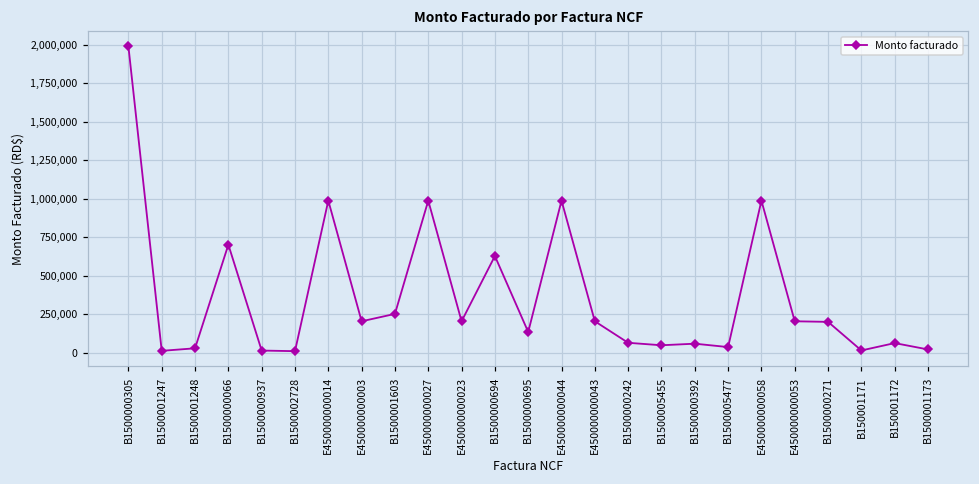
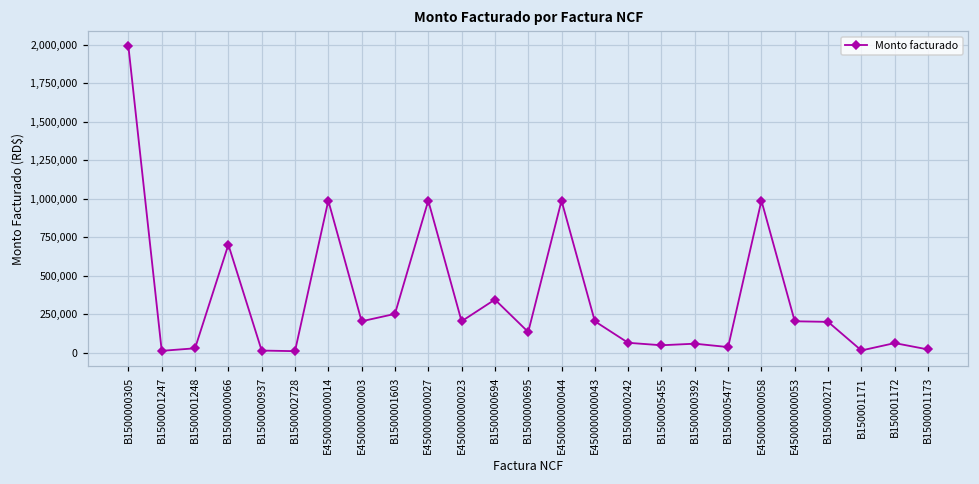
B1500000694: 630,000 -> 340,000
